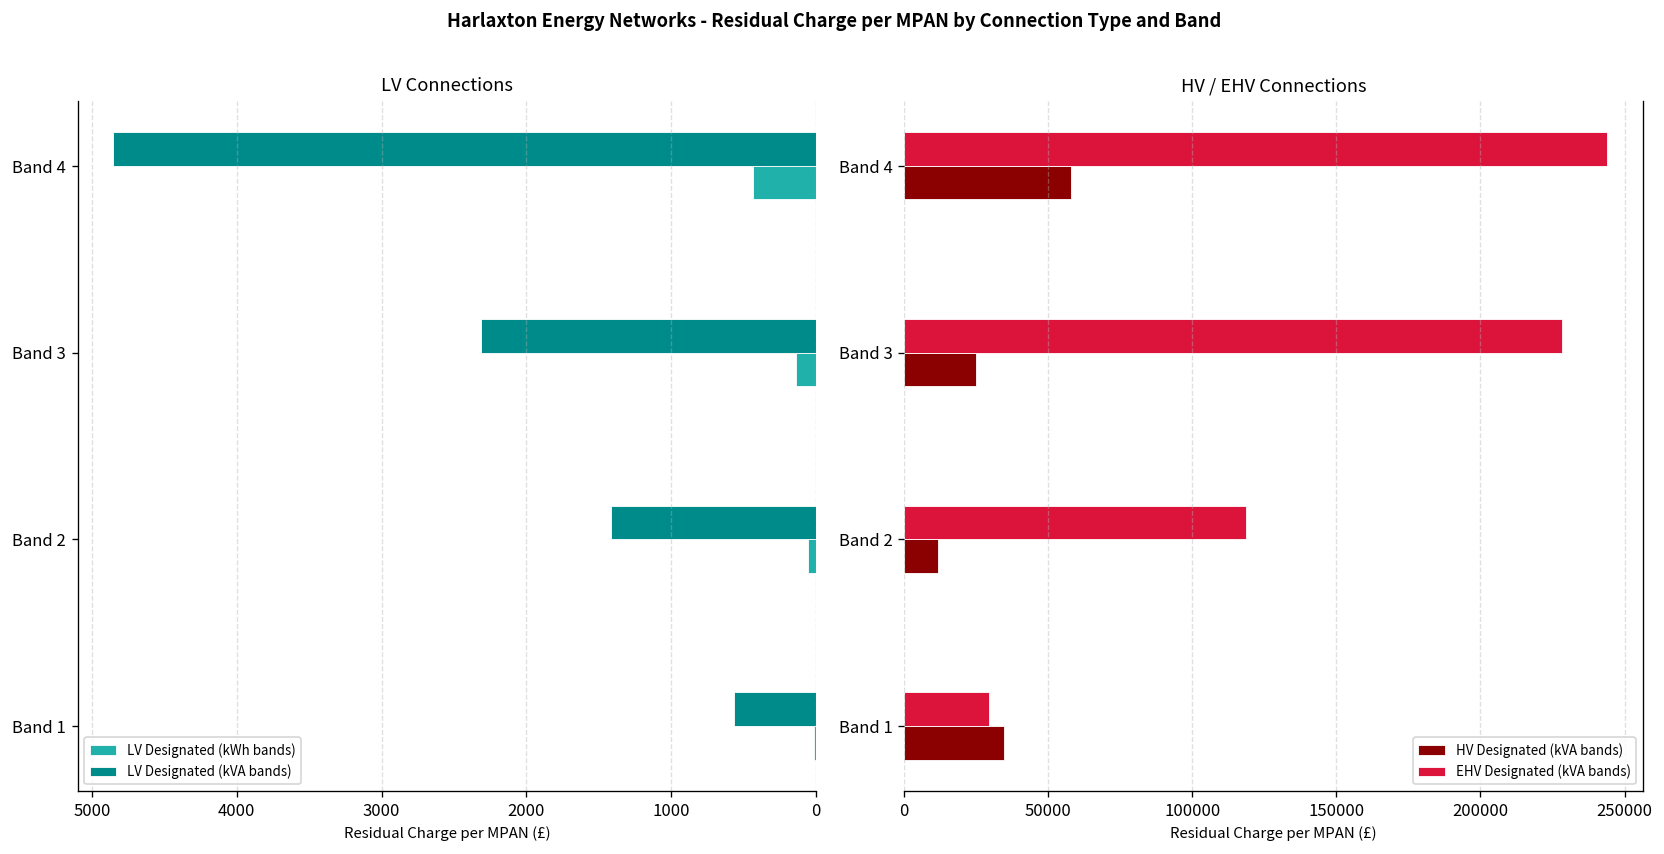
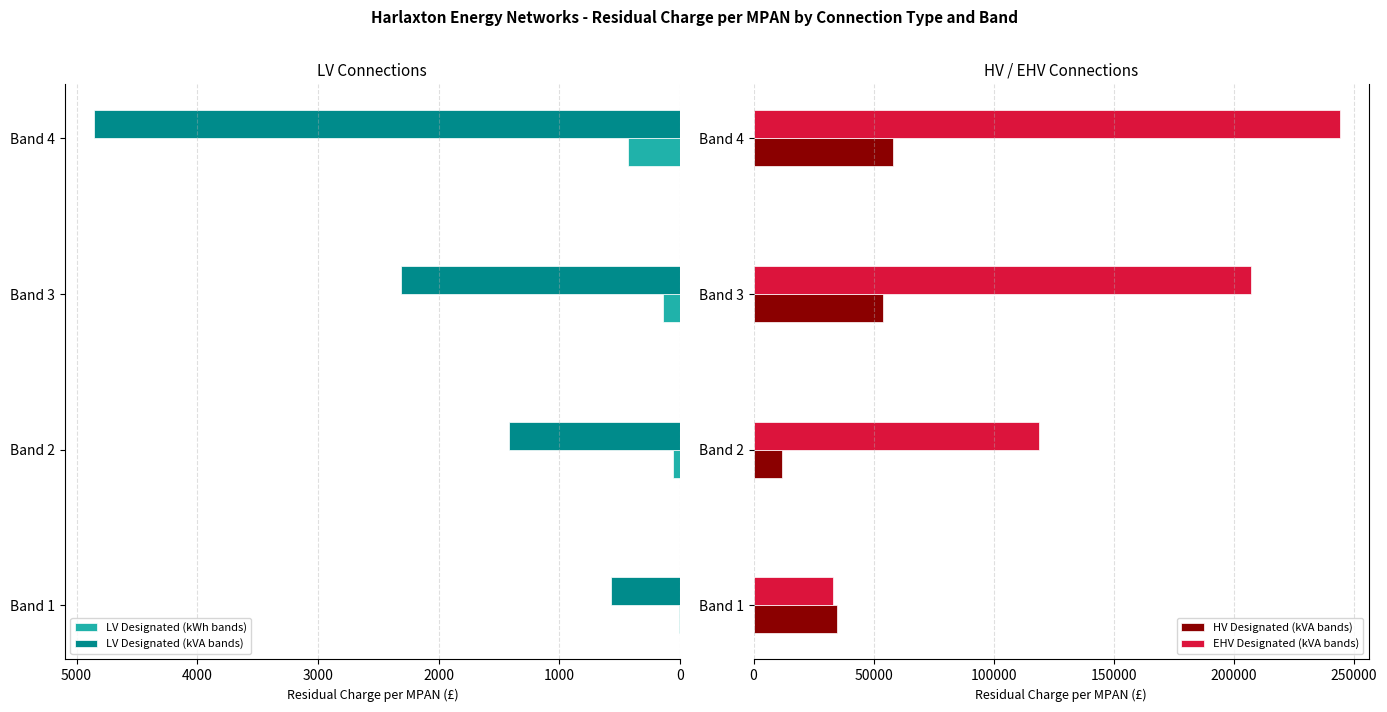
HV / EHV Connections, EHV Designated (kVA bands), Band 3: 228000 -> 207000
HV / EHV Connections, HV Designated (kVA bands), Band 3: 25000 -> 54000
HV / EHV Connections, EHV Designated (kVA bands), Band 1: 29000 -> 33000
